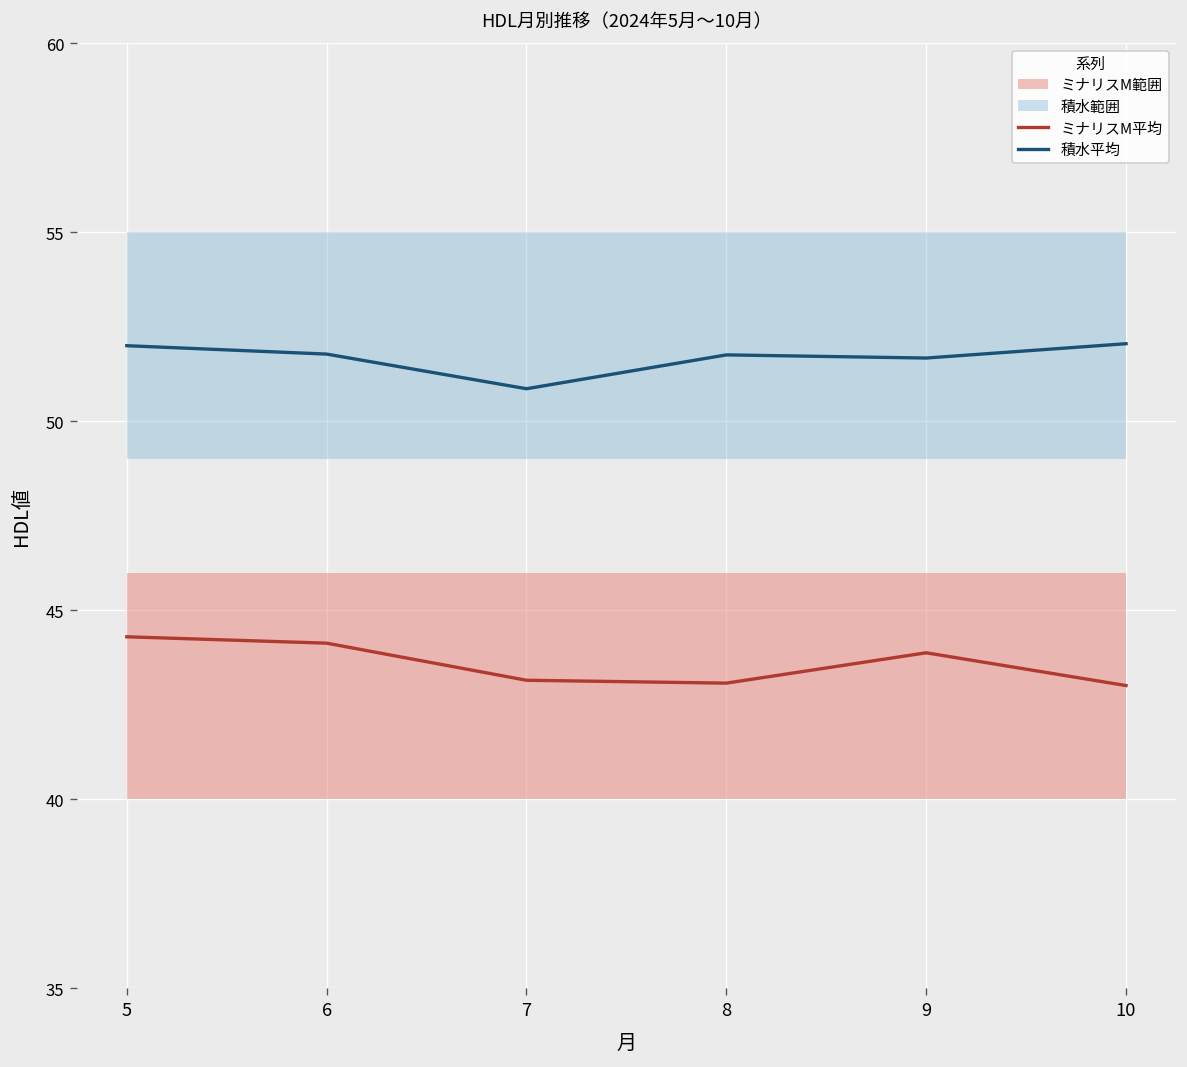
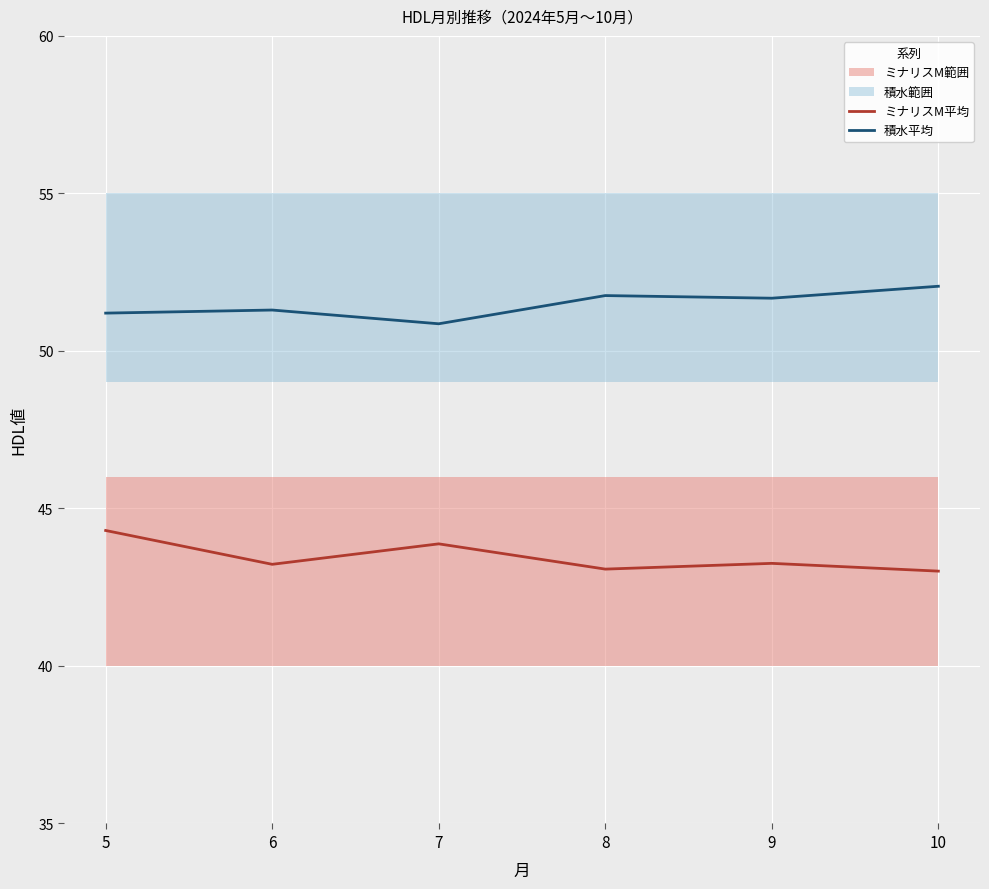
積水平均, 5: 52.0 -> 51.2
ミナリスM平均, 6: 44.1 -> 43.2
積水平均, 6: 51.8 -> 51.3
ミナリスM平均, 7: 43.1 -> 43.9
ミナリスM平均, 9: 43.9 -> 43.3
